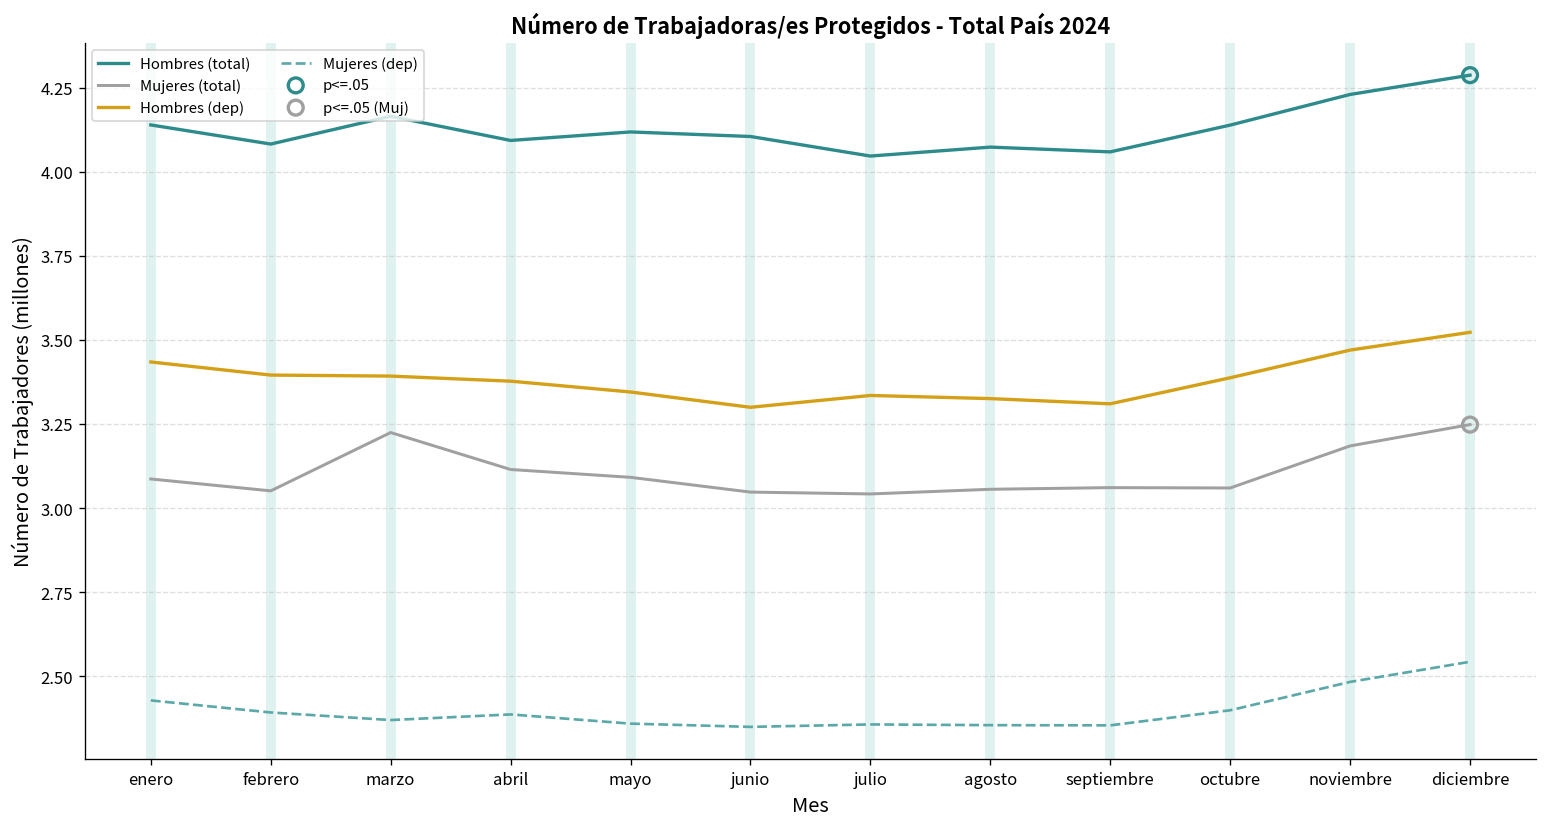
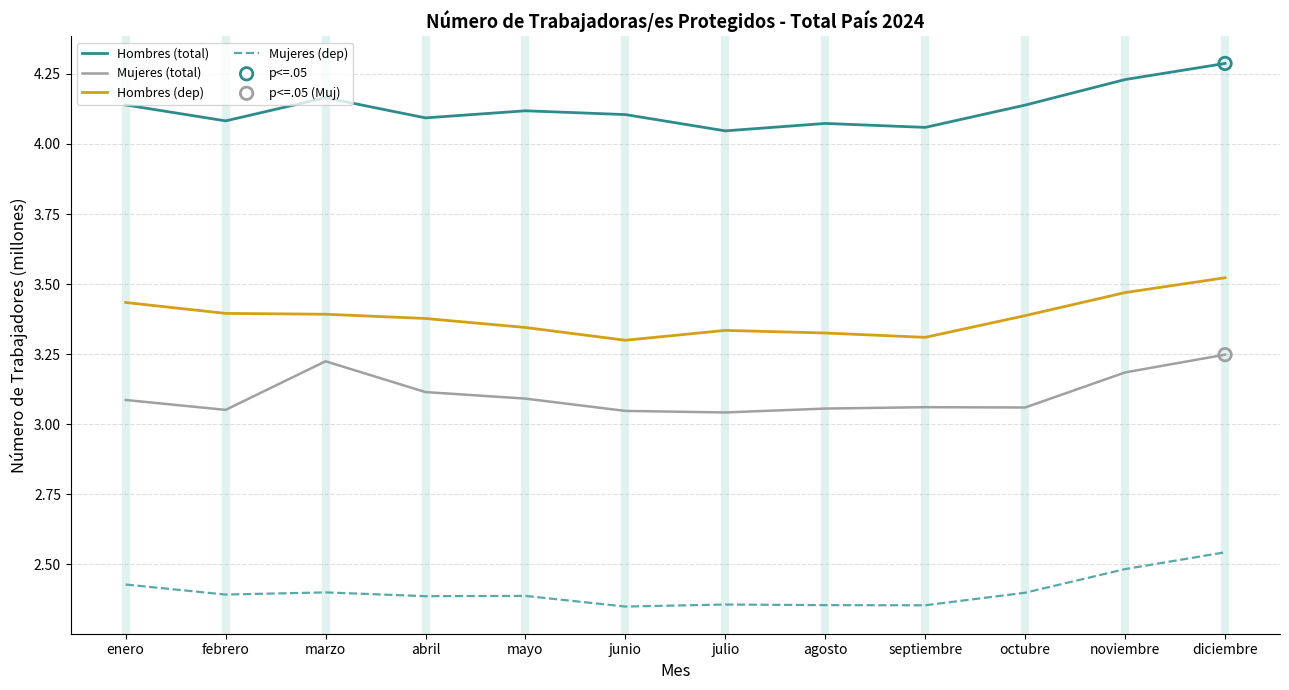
Mujeres (dep), marzo: 2.37 -> 2.40
Mujeres (dep), mayo: 2.36 -> 2.39
